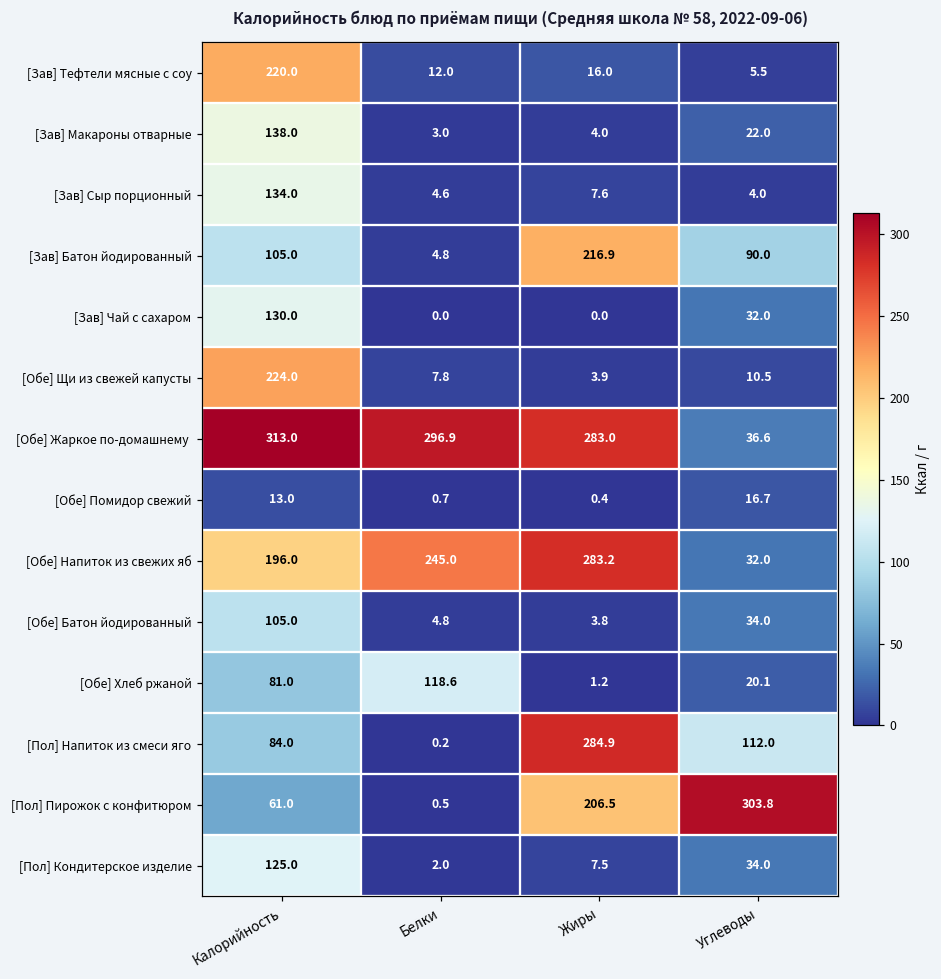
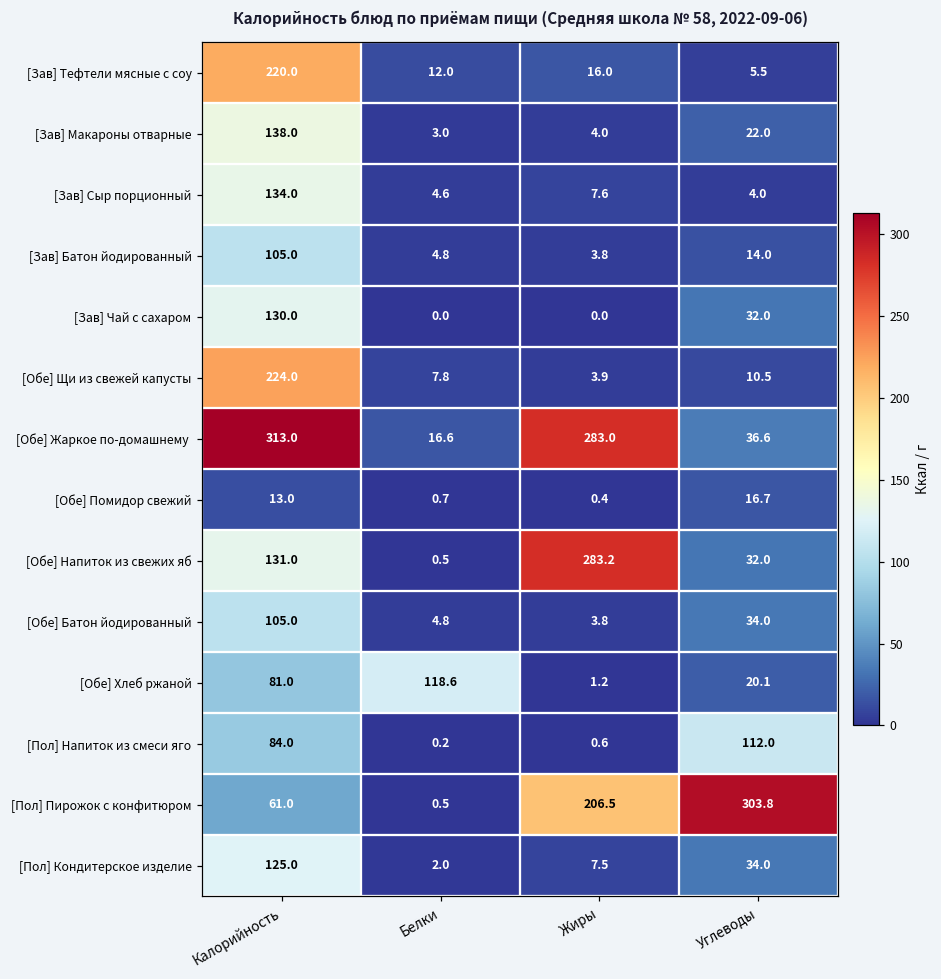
[Зав] Батон йодированный, Жиры: 216.9 -> 3.8
[Зав] Батон йодированный, Углеводы: 90.0 -> 14.0
[Обе] Жаркое по-домашнему, Белки: 296.9 -> 16.6
[Обе] Напиток из свежих яб, Калорийность: 196.0 -> 131.0
[Обе] Напиток из свежих яб, Белки: 245.0 -> 0.5
[Пол] Напиток из смеси яго, Жиры: 284.9 -> 0.6
